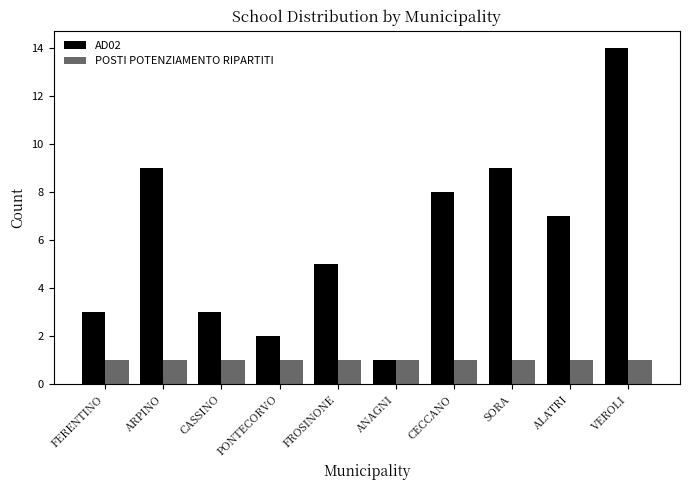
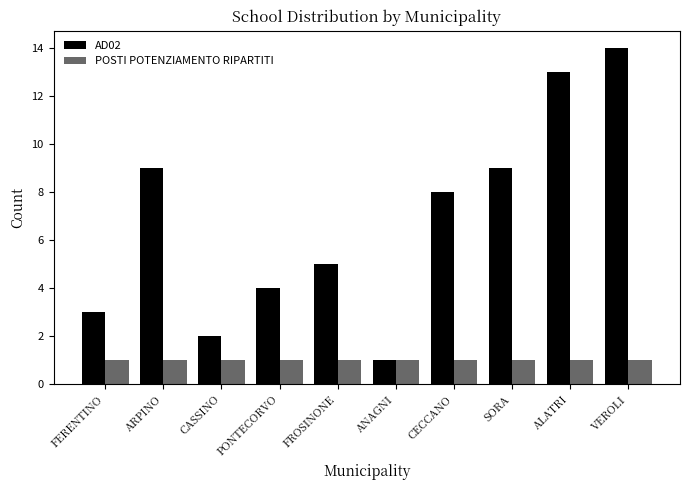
AD02, CASSINO: 3 -> 2
AD02, PONTECORVO: 2 -> 4
AD02, ALATRI: 7 -> 13
